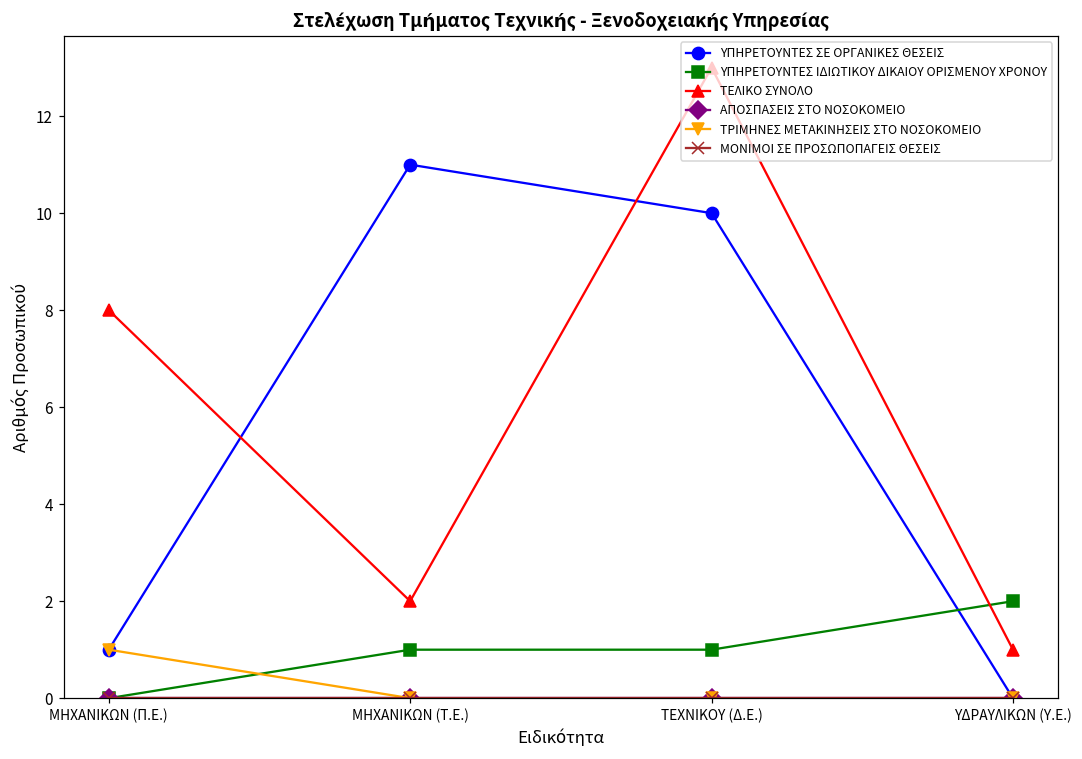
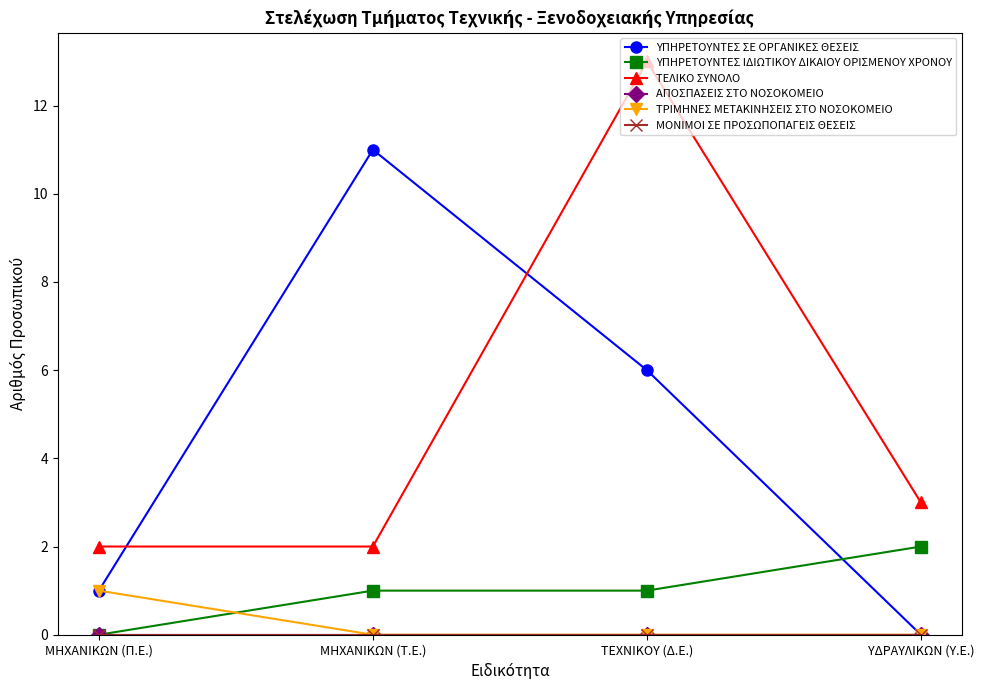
ΤΕΛΙΚΟ ΣΥΝΟΛΟ, ΜΗΧΑΝΙΚΩΝ (Π.Ε.): 8 -> 2
ΥΠΗΡΕΤΟΥΝΤΕΣ ΣΕ ΟΡΓΑΝΙΚΕΣ ΘΕΣΕΙΣ, ΤΕΧΝΙΚΟΥ (Δ.Ε.): 10 -> 6
ΤΕΛΙΚΟ ΣΥΝΟΛΟ, ΥΔΡΑΥΛΙΚΩΝ (Υ.Ε.): 1 -> 3
